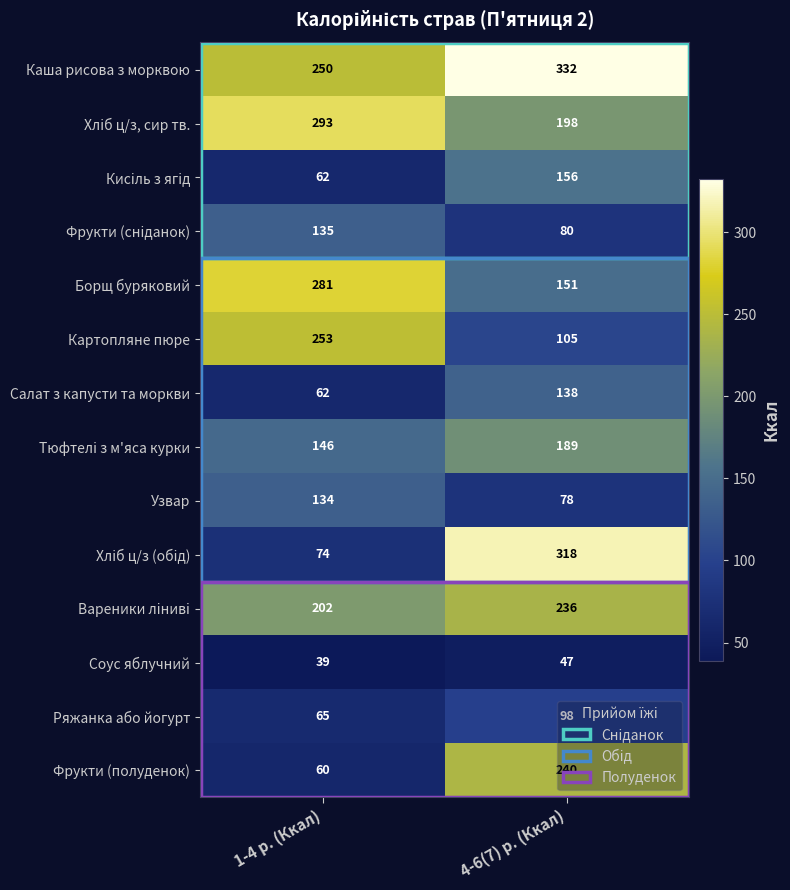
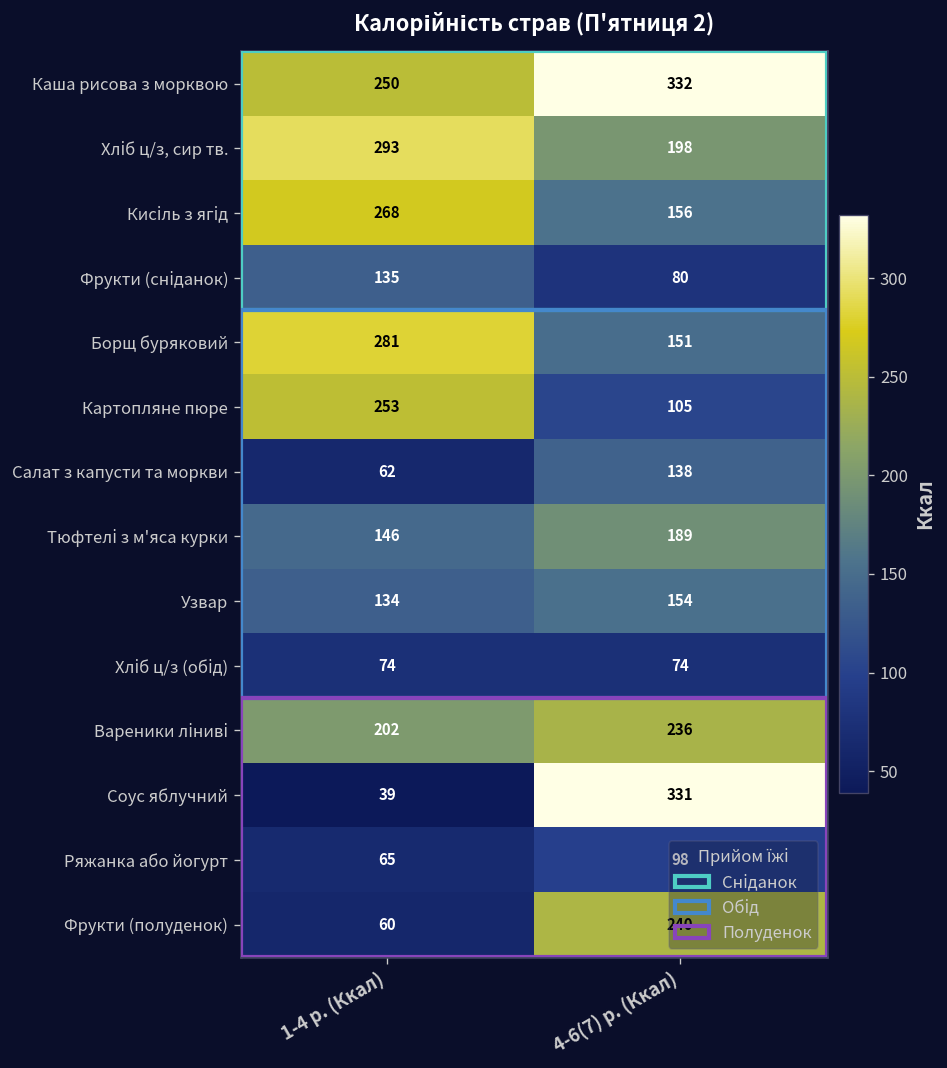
Кисіль з ягід, 1-4 р. (Ккал): 62 -> 268
Узвар, 4-6(7) р. (Ккал): 78 -> 154
Хліб ц/з (обід), 4-6(7) р. (Ккал): 318 -> 74
Соус яблучний, 4-6(7) р. (Ккал): 47 -> 331
